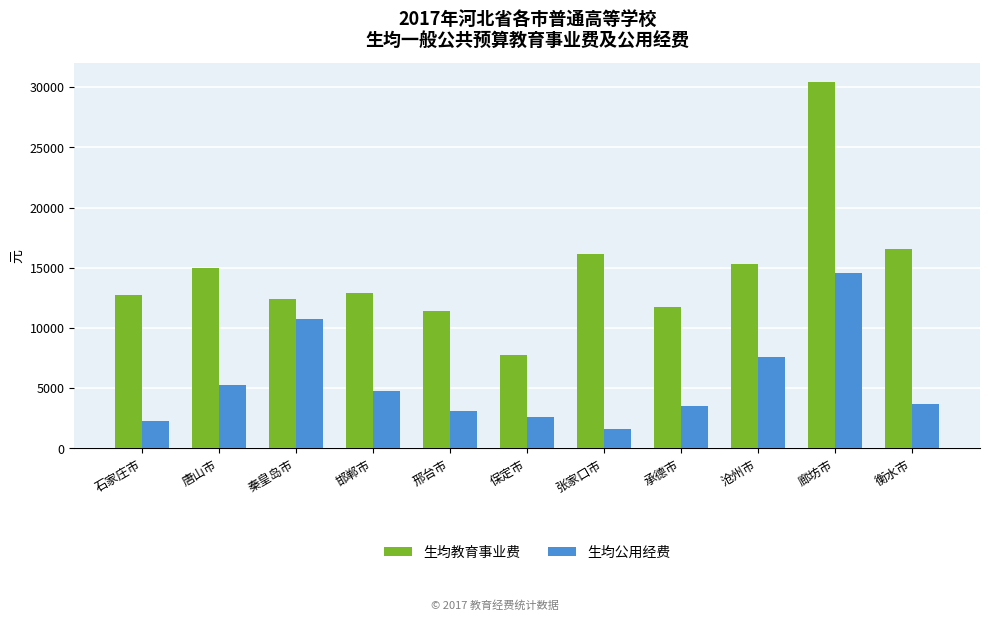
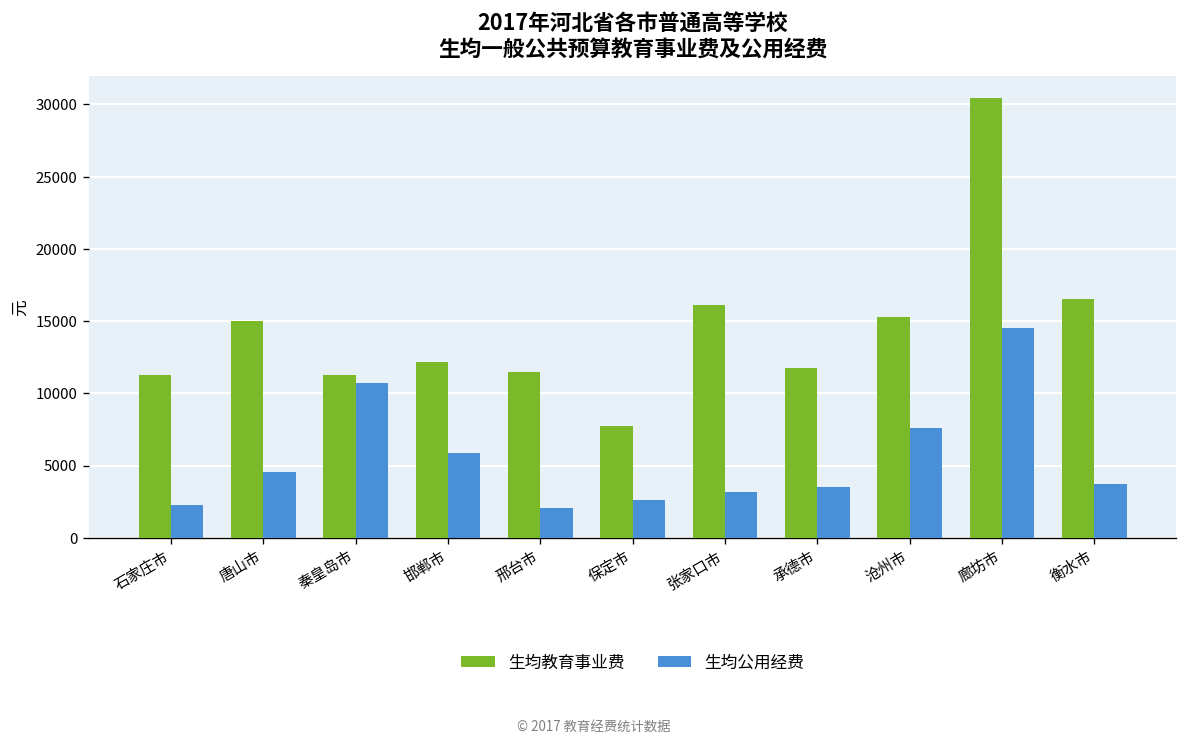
生均教育事业费, 石家庄市: 12700 -> 11300
生均公用经费, 唐山市: 5200 -> 4500
生均教育事业费, 秦皇岛市: 12400 -> 11300
生均教育事业费, 邯郸市: 12900 -> 12200
生均公用经费, 邯郸市: 4800 -> 5900
生均公用经费, 邢台市: 3100 -> 2100
生均公用经费, 张家口市: 1600 -> 3200
